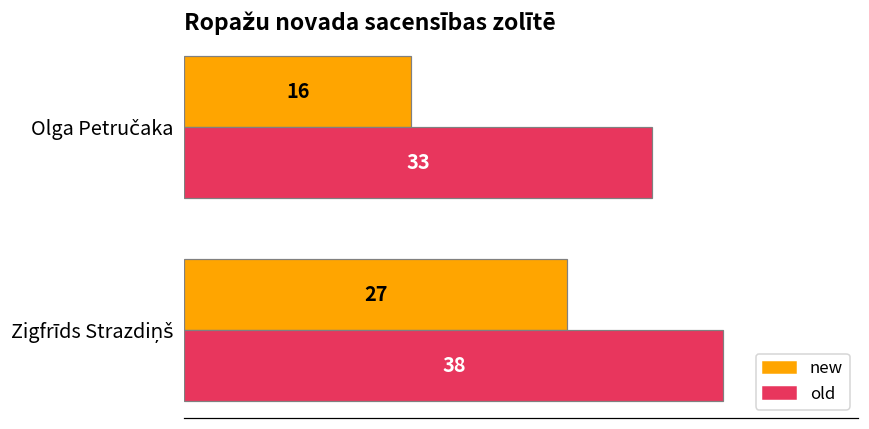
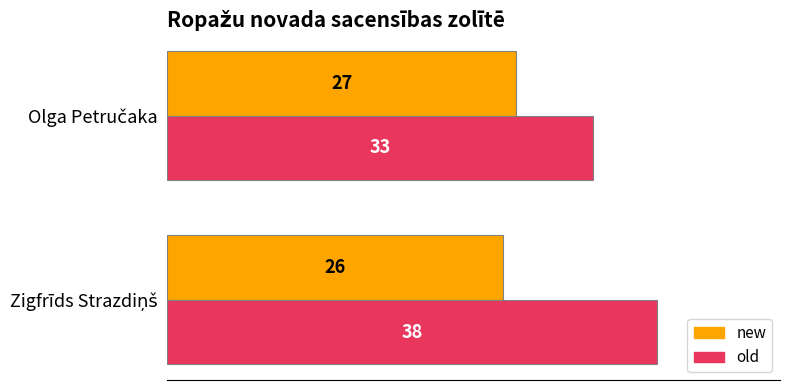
new, Olga Petručaka: 16 -> 27
new, Zigfrīds Strazdiņš: 27 -> 26
